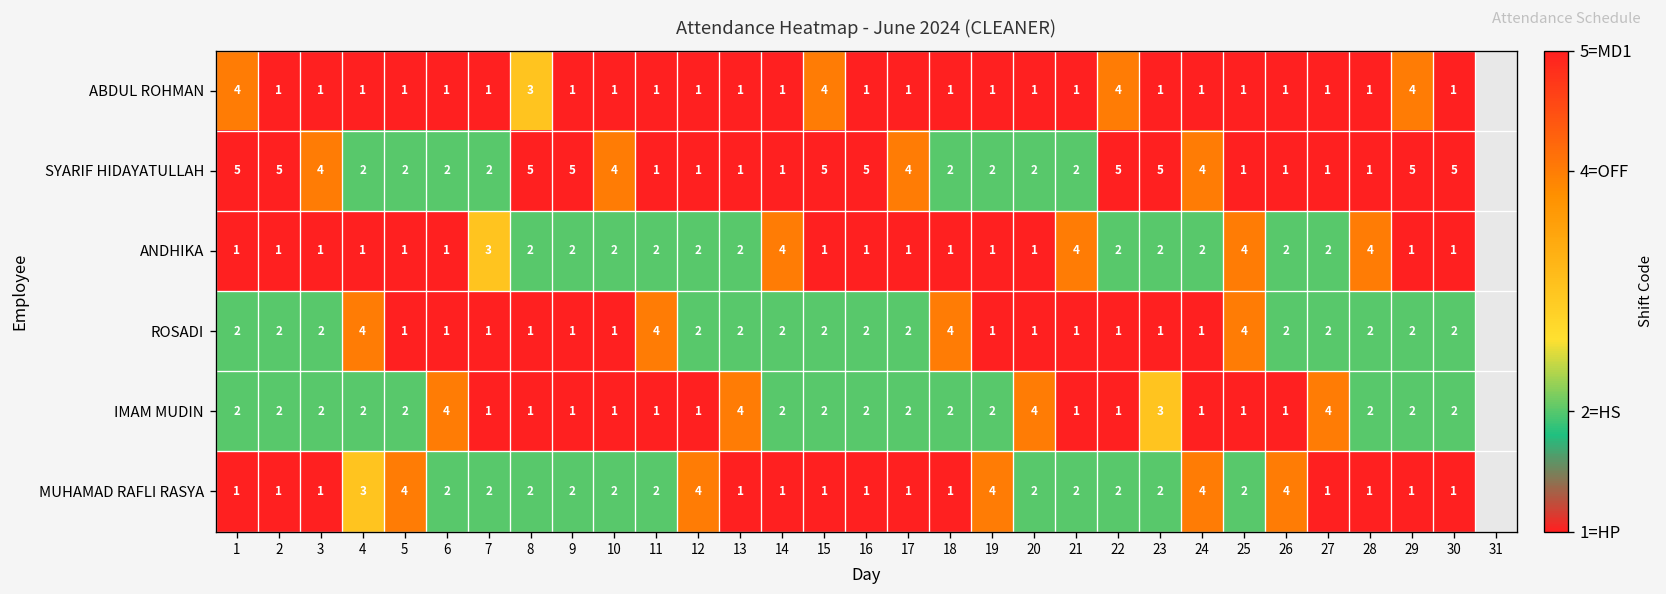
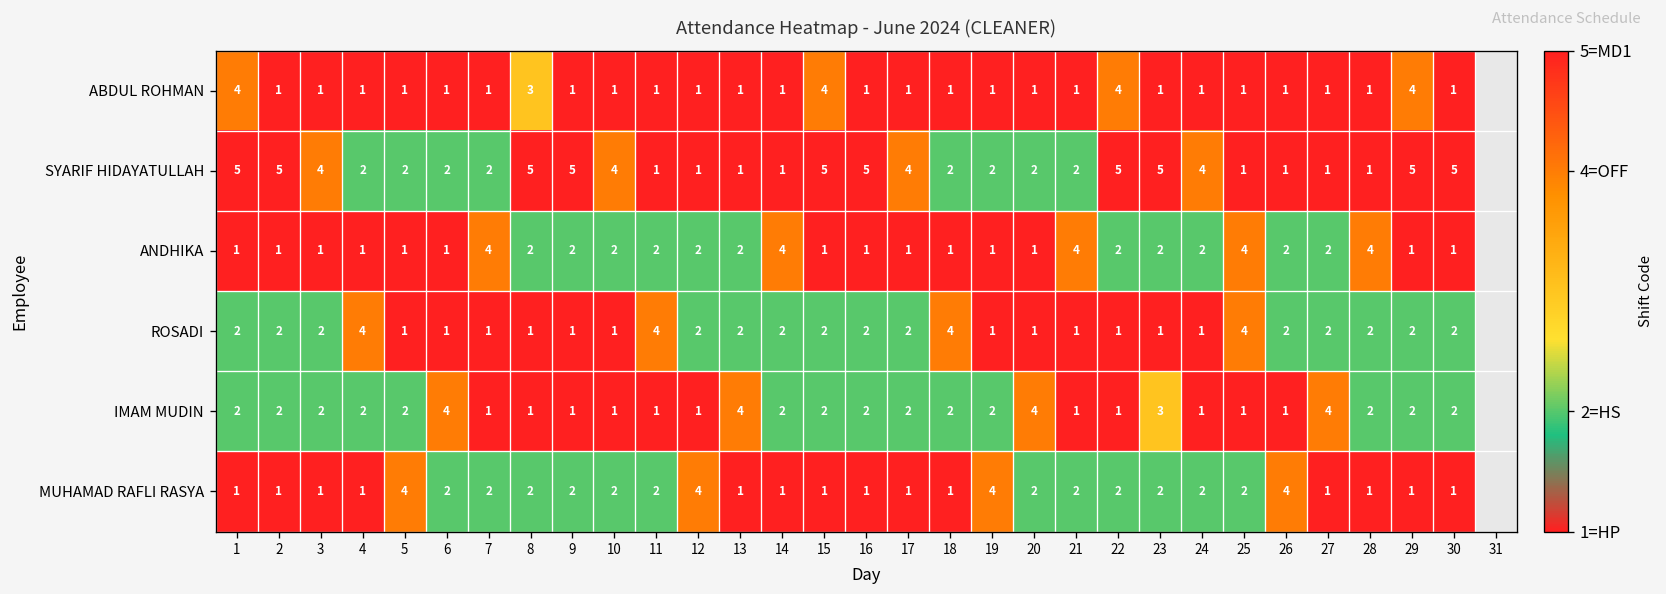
ANDHIKA, 7: 3 -> 4
MUHAMAD RAFLI RASYA, 4: 3 -> 1
MUHAMAD RAFLI RASYA, 24: 4 -> 2
